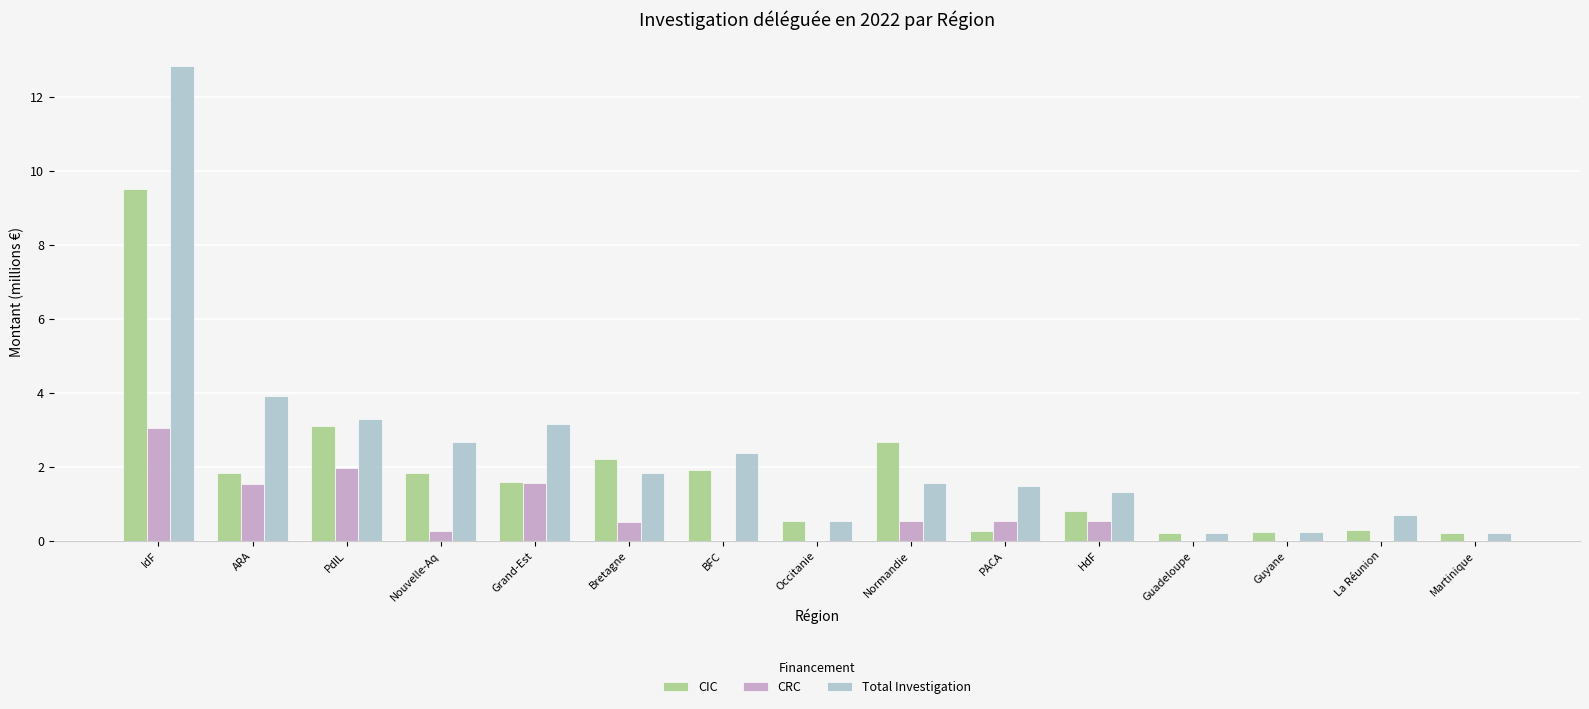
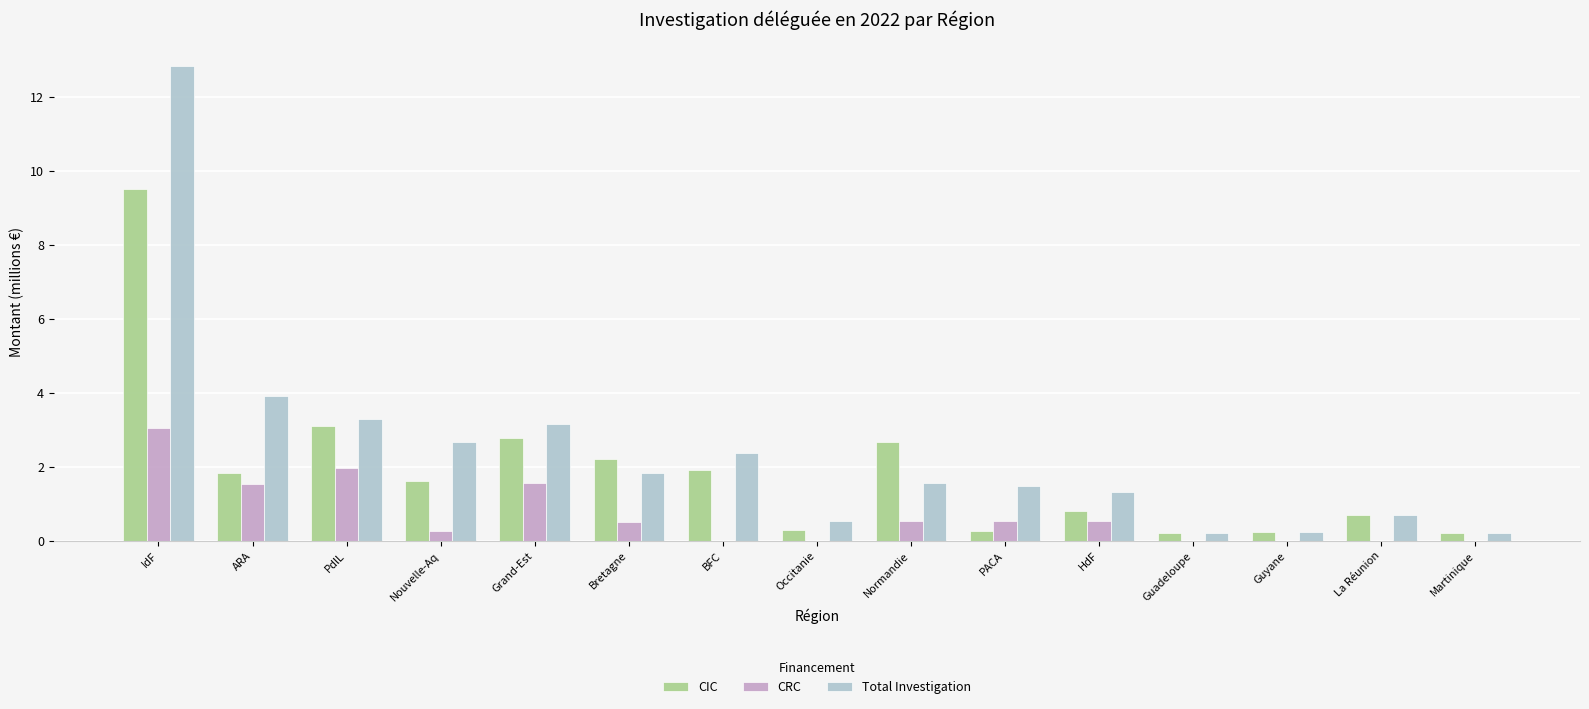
CIC, Nouvelle-Aq: 1.8 -> 1.6
CIC, Grand-Est: 1.6 -> 2.8
CIC, Occitanie: 0.5 -> 0.3
CIC, La Réunion: 0.3 -> 0.7
